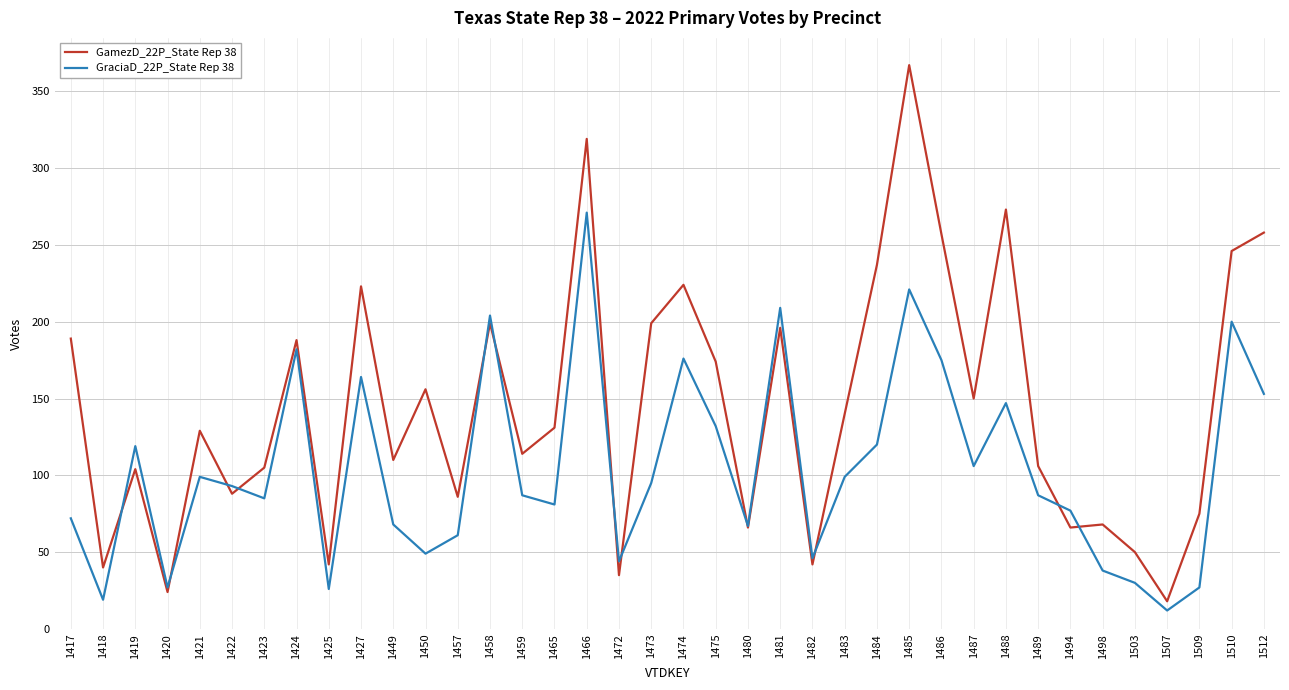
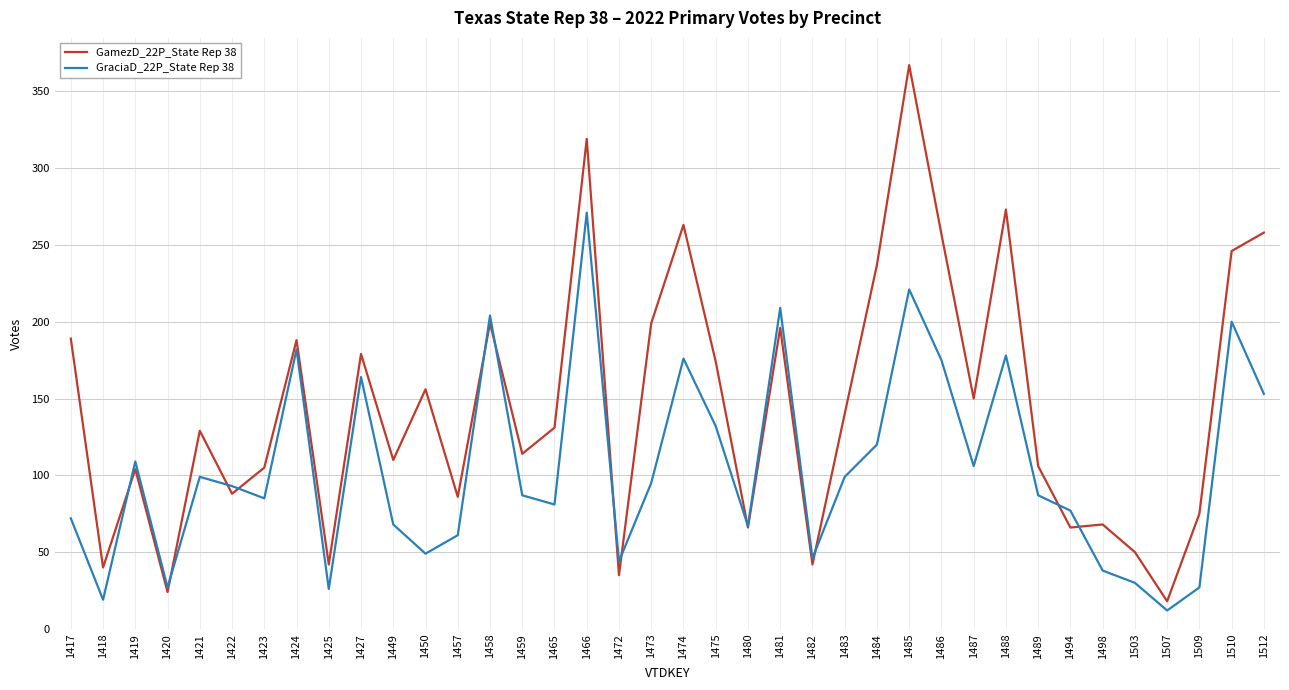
GraciaD_22P_State Rep 38, 1419: 119 -> 109
GamezD_22P_State Rep 38, 1427: 223 -> 179
GamezD_22P_State Rep 38, 1474: 224 -> 263
GraciaD_22P_State Rep 38, 1488: 147 -> 178
